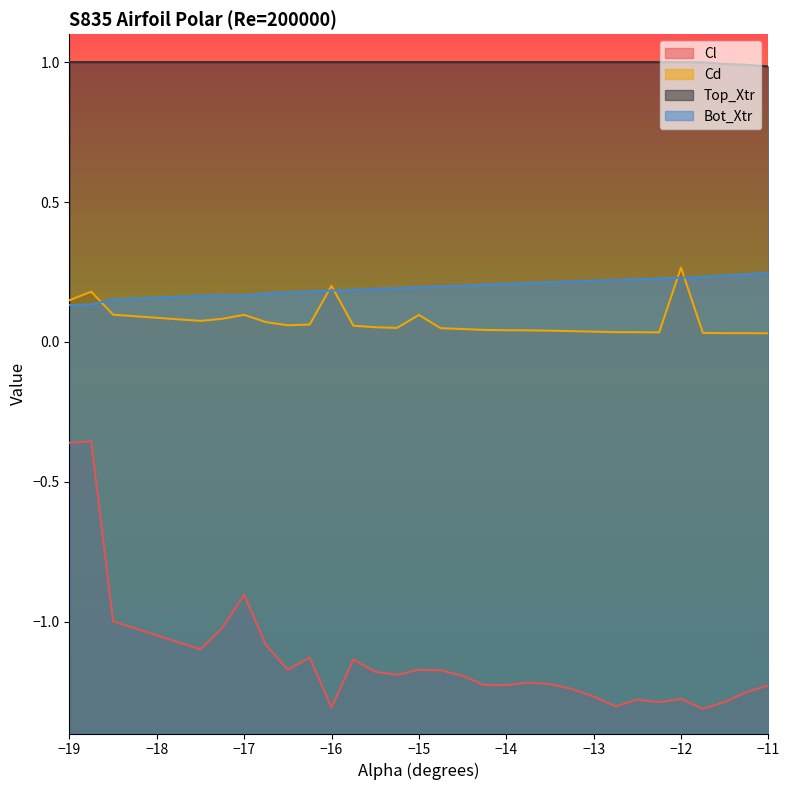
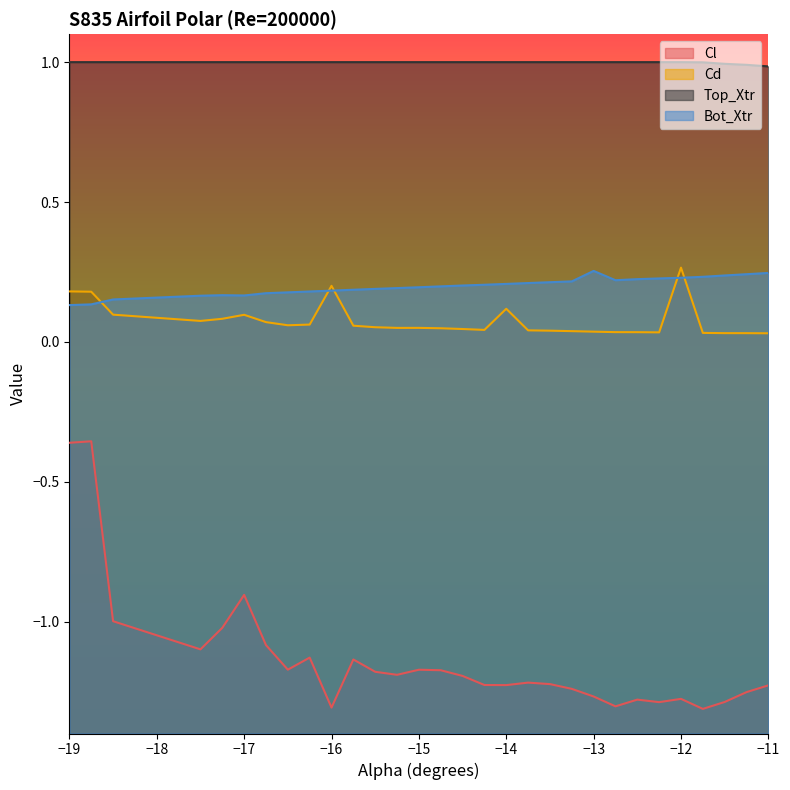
Cd, −19: 0.15 -> 0.18
Cd, −15: 0.10 -> 0.05
Cd, −14: 0.04 -> 0.12
Bot_Xtr, −13: 0.22 -> 0.25
